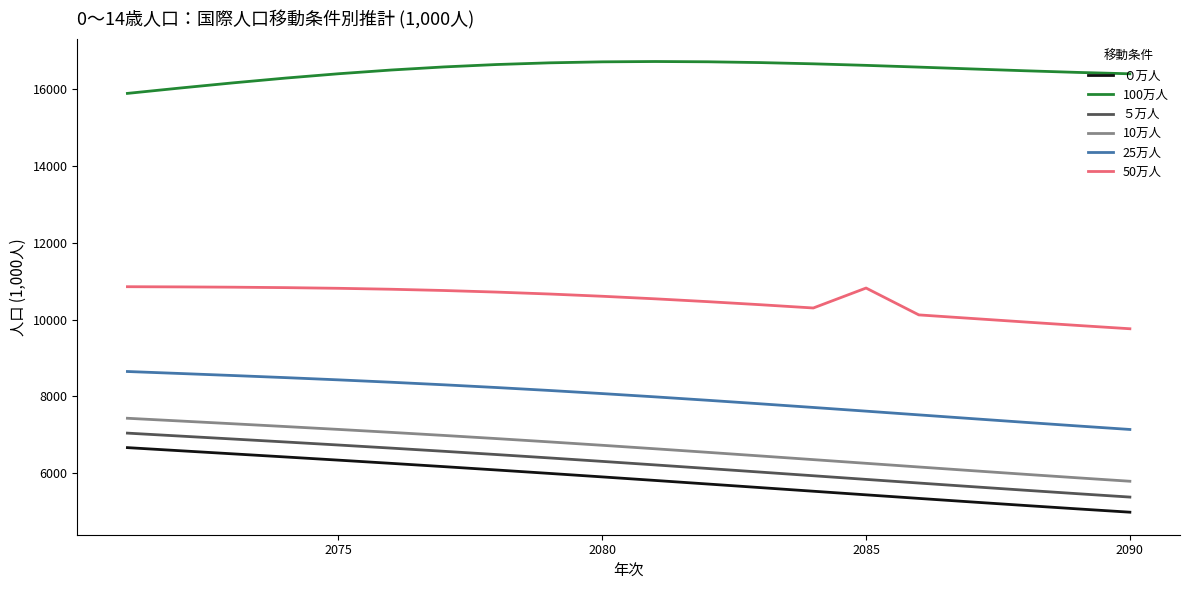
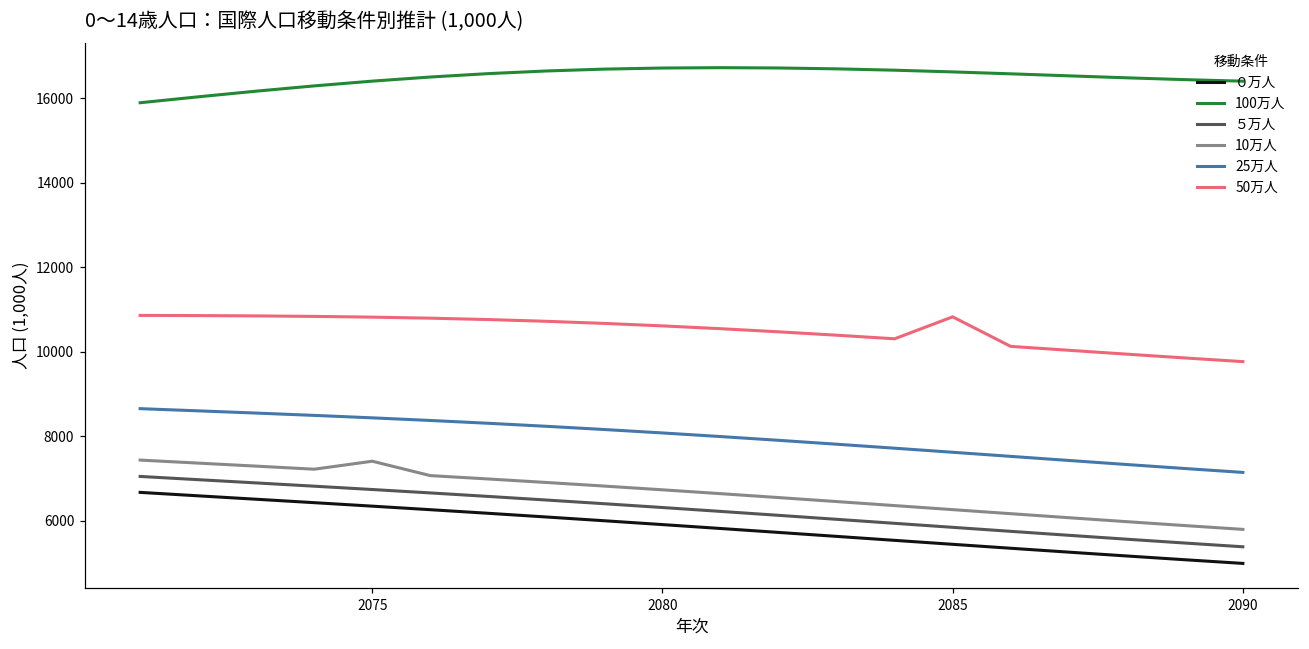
10万人, 2075: 7100 -> 7400
